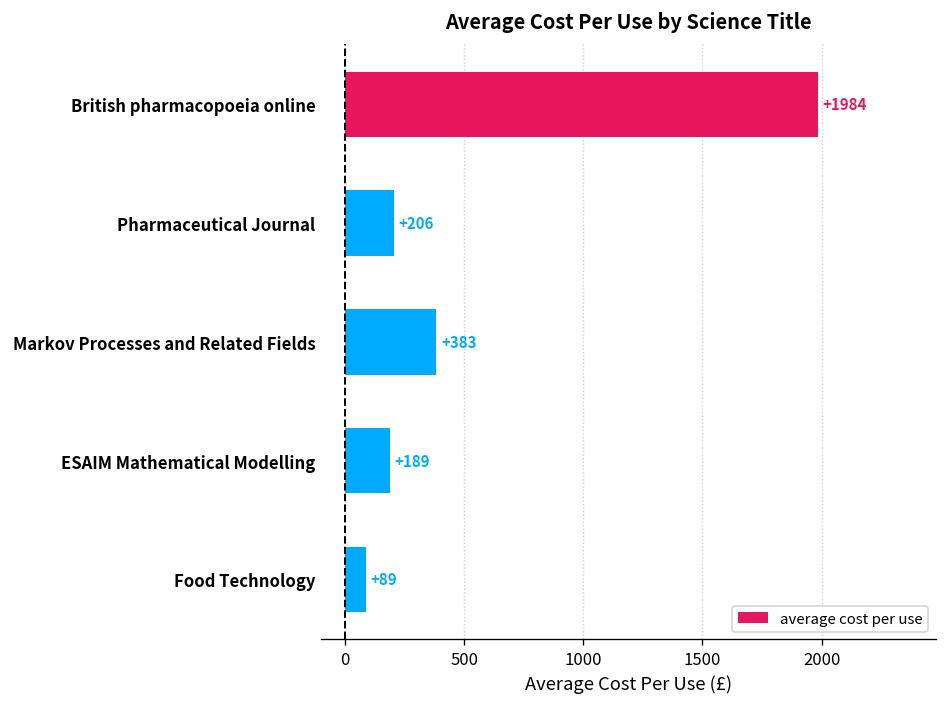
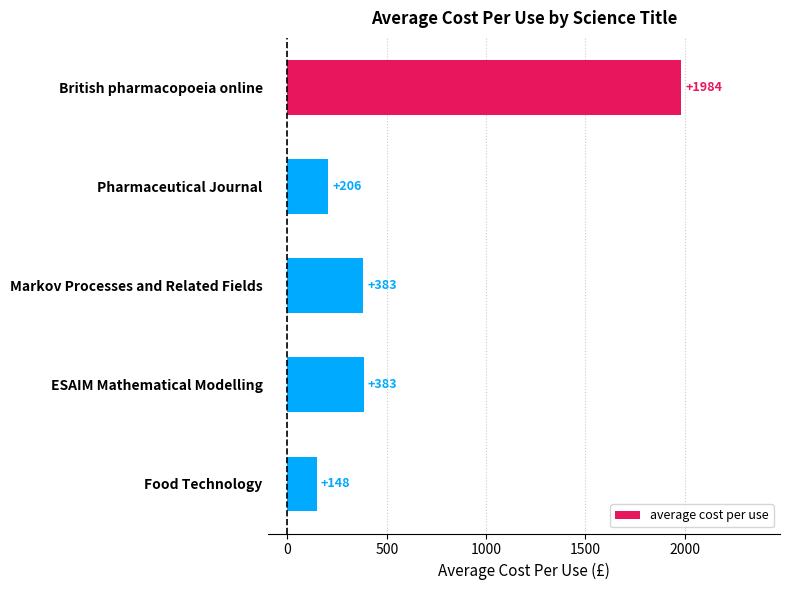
ESAIM Mathematical Modelling: +189 -> +383
Food Technology: +89 -> +148
